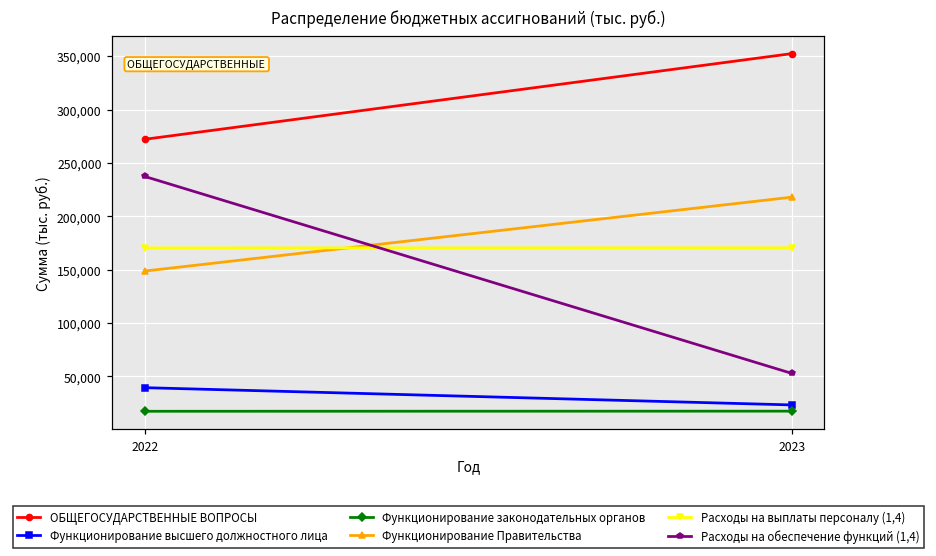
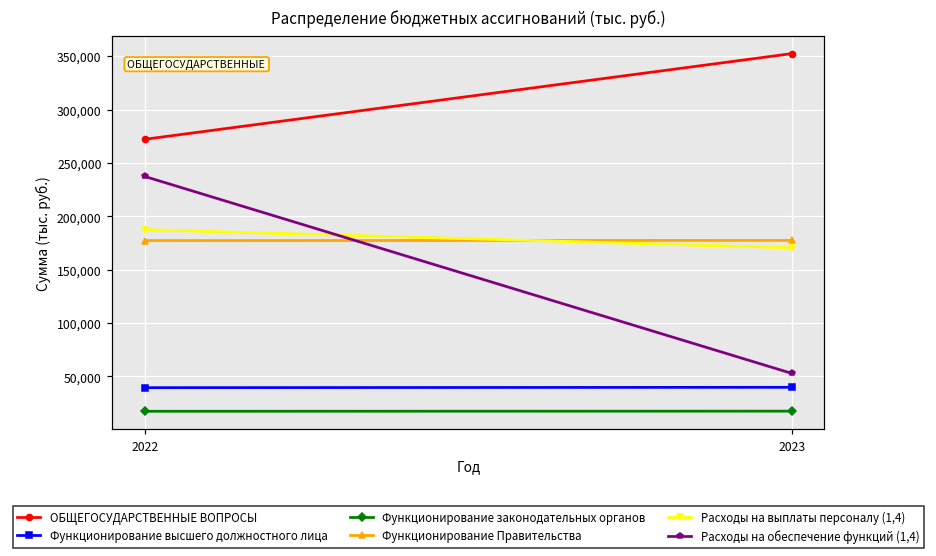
Функционирование Правительства, 2022: 150,000 -> 180,000
Расходы на выплаты персоналу (1,4), 2022: 170,000 -> 190,000
Функционирование высшего должностного лица, 2023: 20,000 -> 40,000
Функционирование Правительства, 2023: 220,000 -> 180,000
